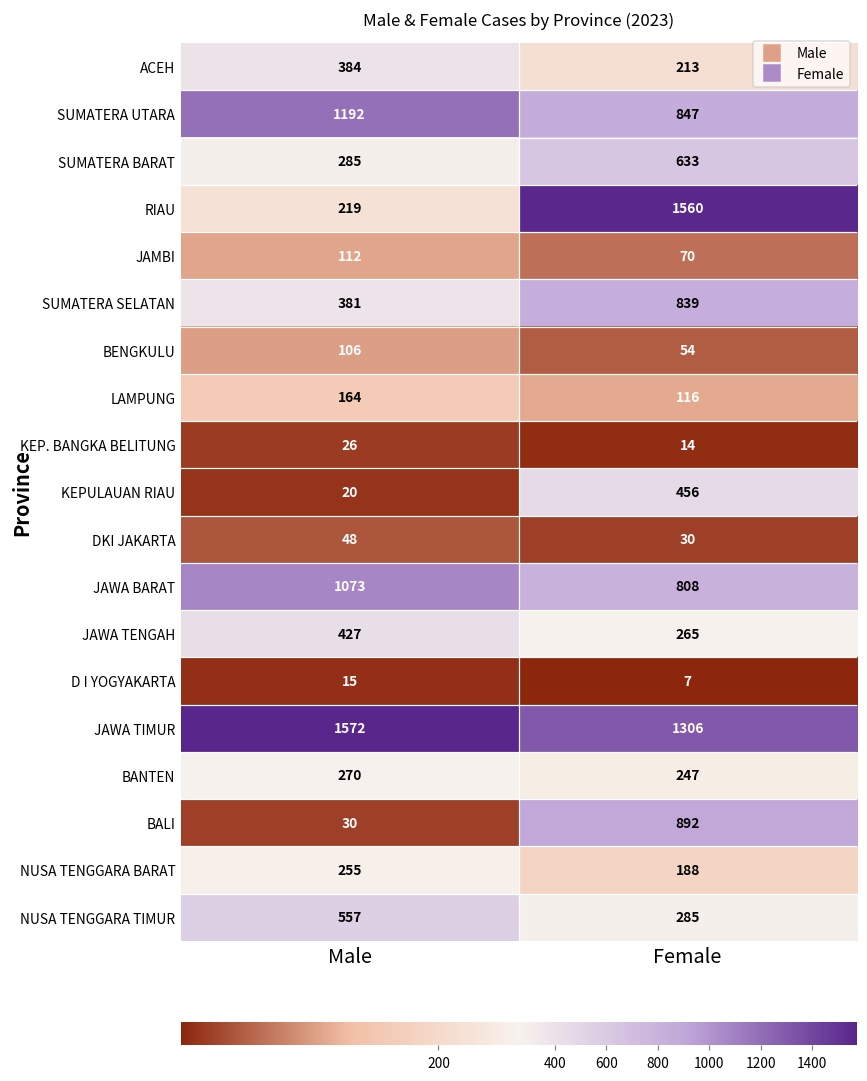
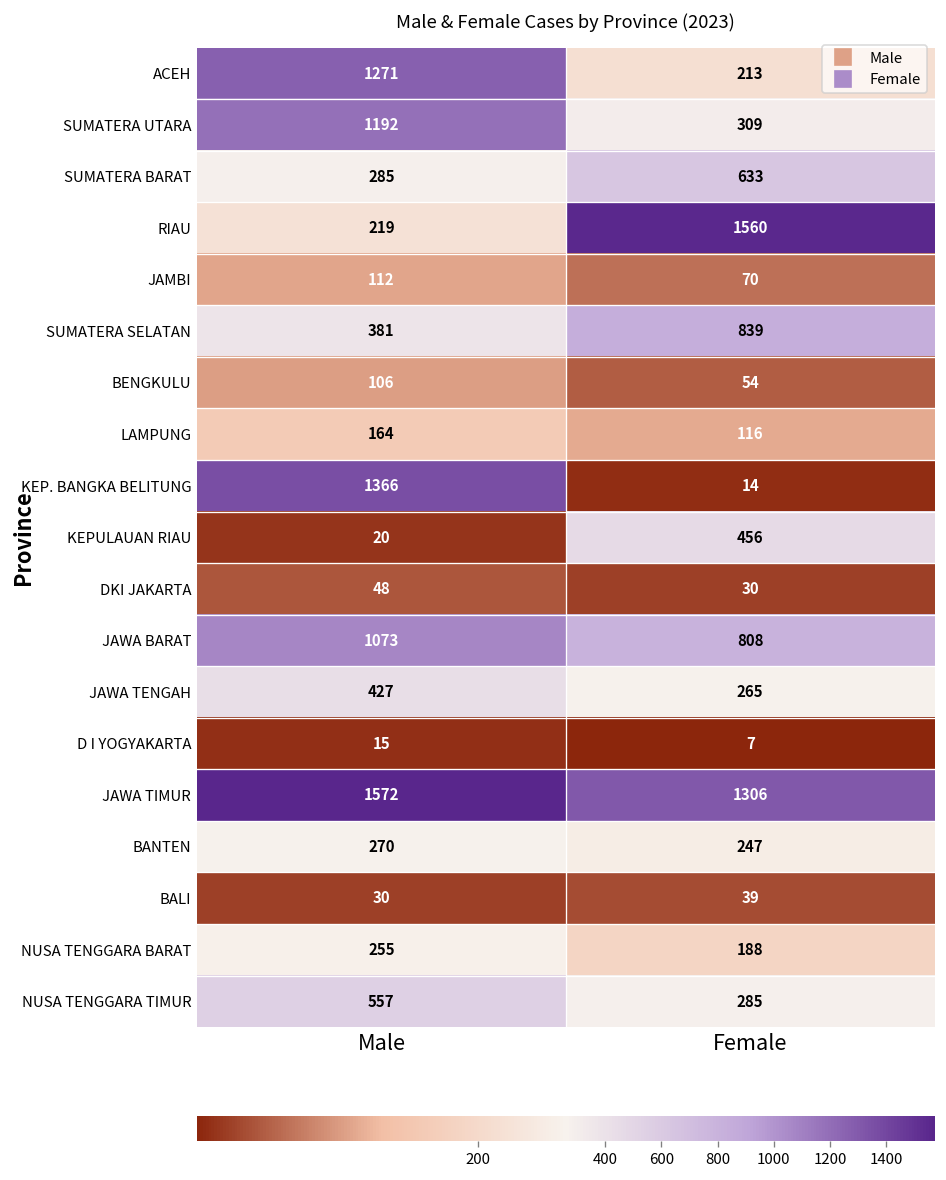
ACEH, Male: 384 -> 1271
SUMATERA UTARA, Female: 847 -> 309
KEP. BANGKA BELITUNG, Male: 26 -> 1366
BALI, Female: 892 -> 39
